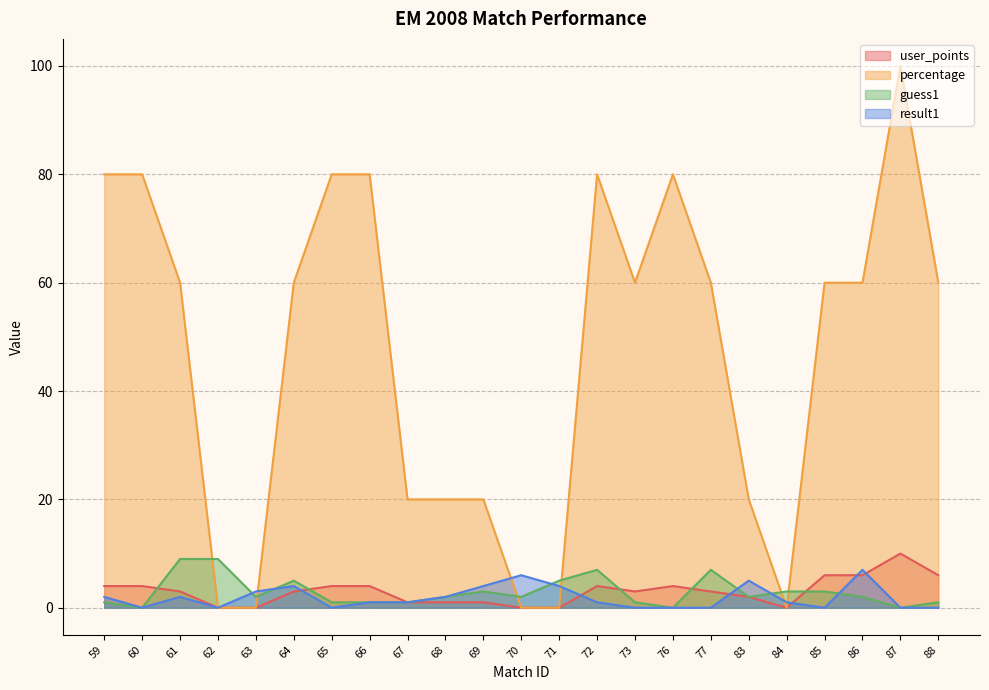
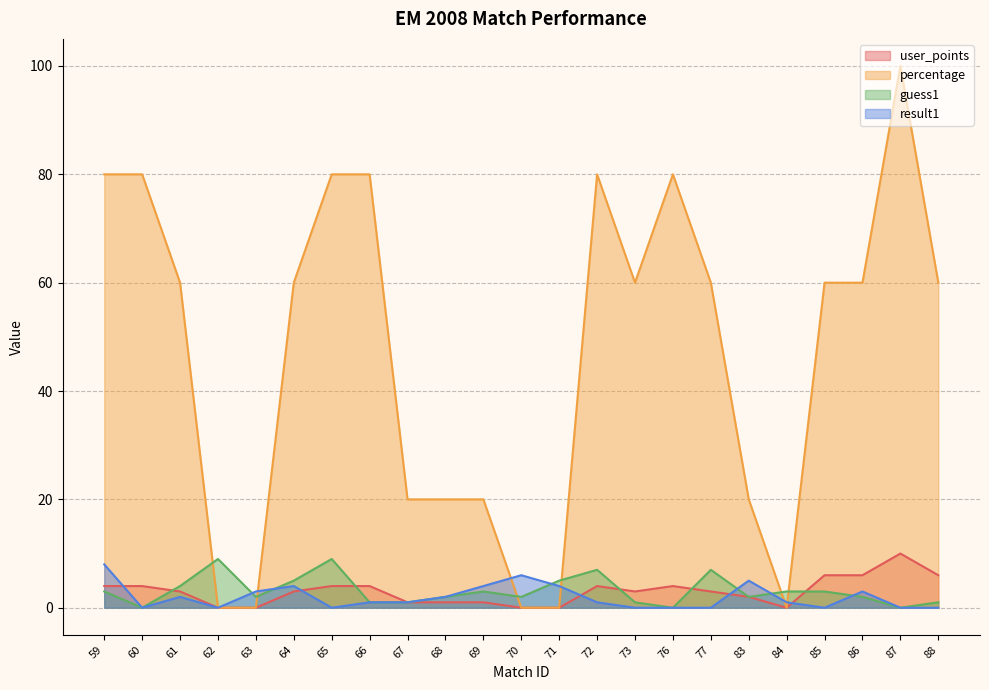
guess1, 59: 1 -> 3
result1, 59: 2 -> 8
guess1, 61: 9 -> 4
guess1, 65: 1 -> 9
result1, 86: 7 -> 3
